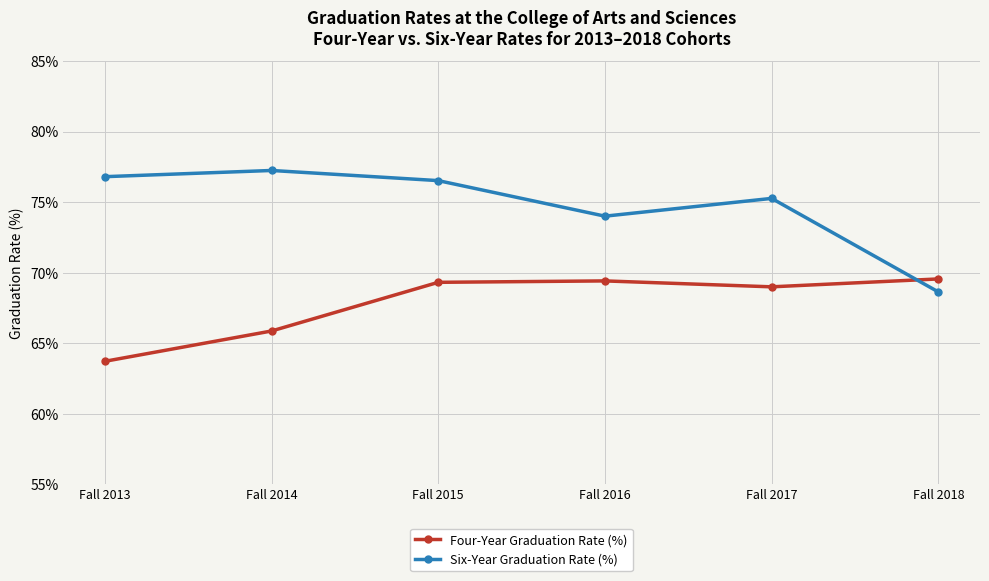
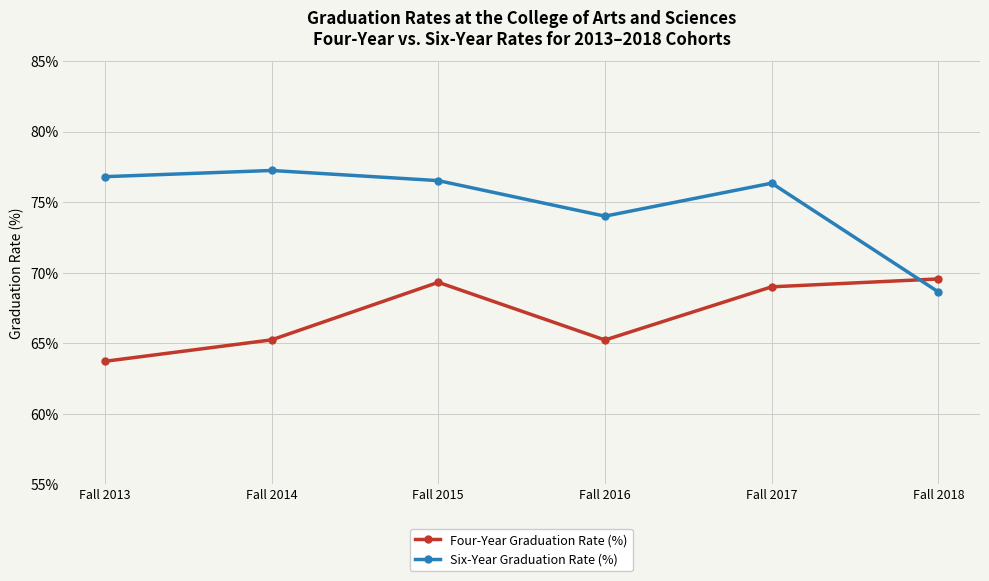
Four-Year Graduation Rate (%), Fall 2014: 65.9% -> 65.2%
Four-Year Graduation Rate (%), Fall 2016: 69.4% -> 65.2%
Six-Year Graduation Rate (%), Fall 2017: 75.3% -> 76.3%
